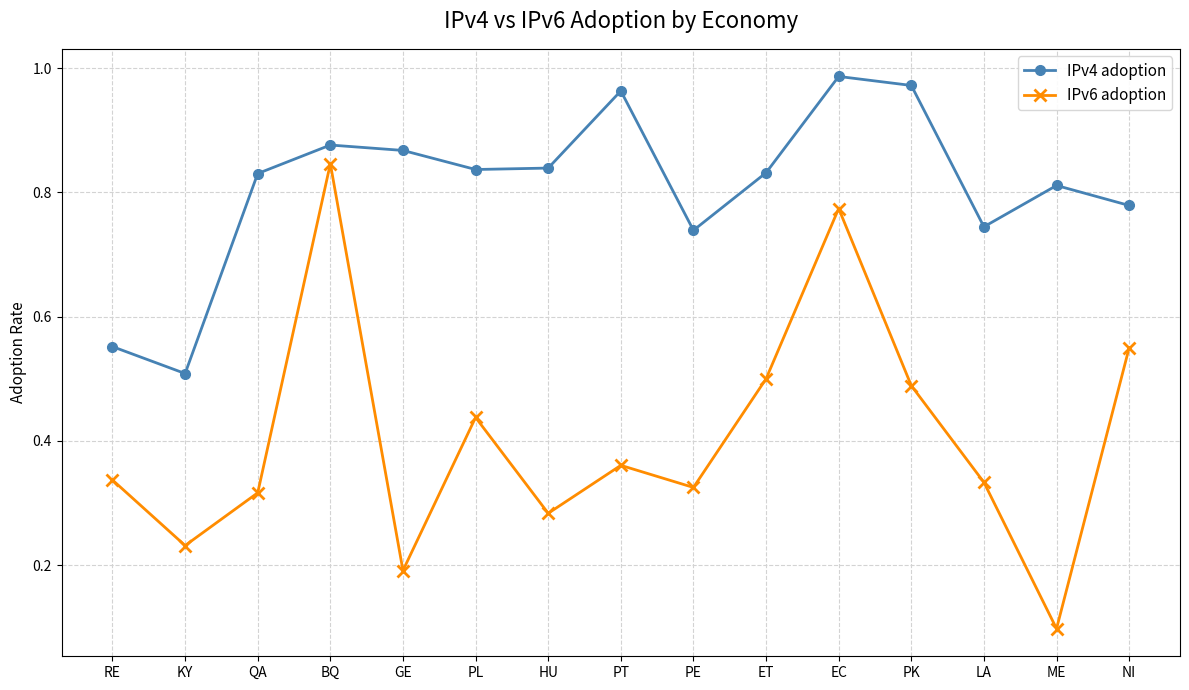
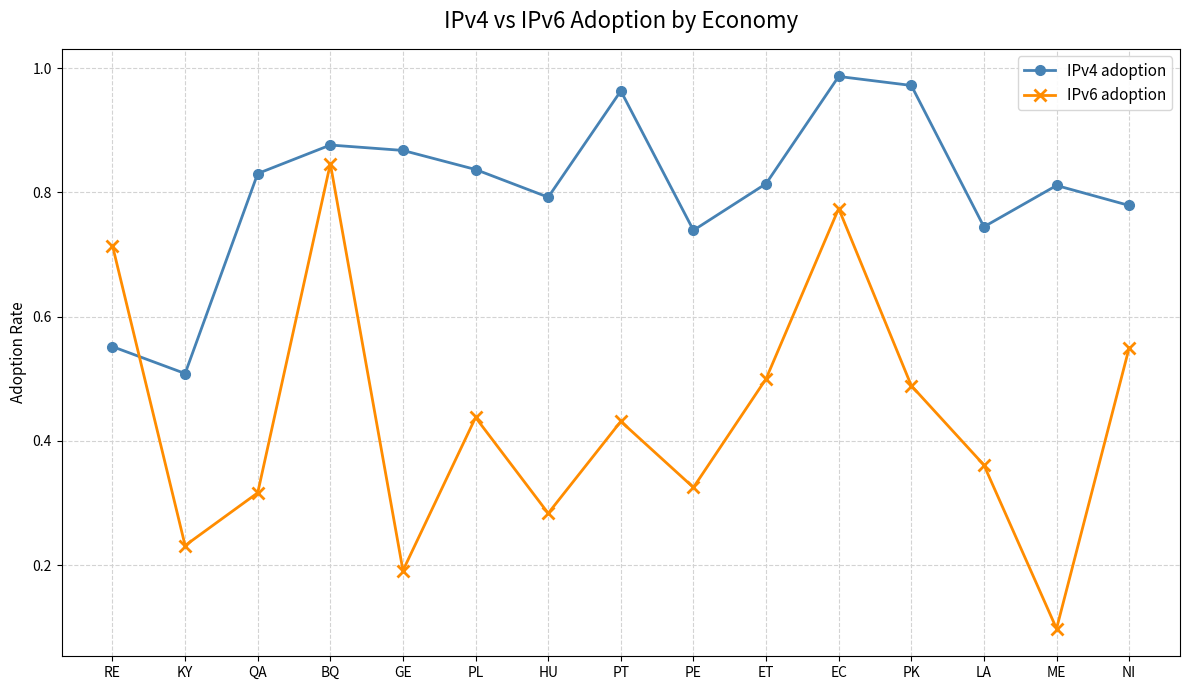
IPv6 adoption, RE: 0.34 -> 0.71
IPv4 adoption, HU: 0.84 -> 0.79
IPv6 adoption, PT: 0.36 -> 0.43
IPv4 adoption, ET: 0.83 -> 0.81
IPv6 adoption, LA: 0.33 -> 0.36
